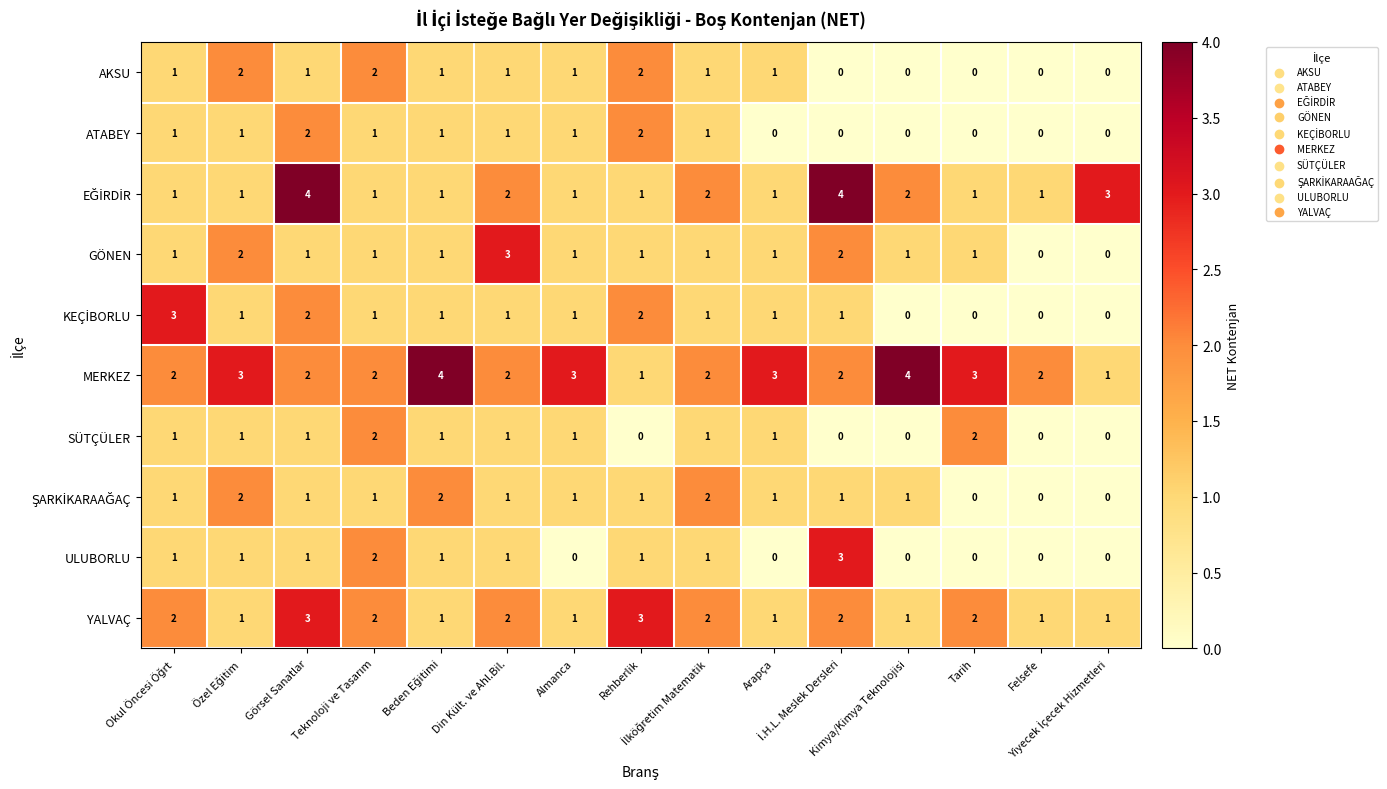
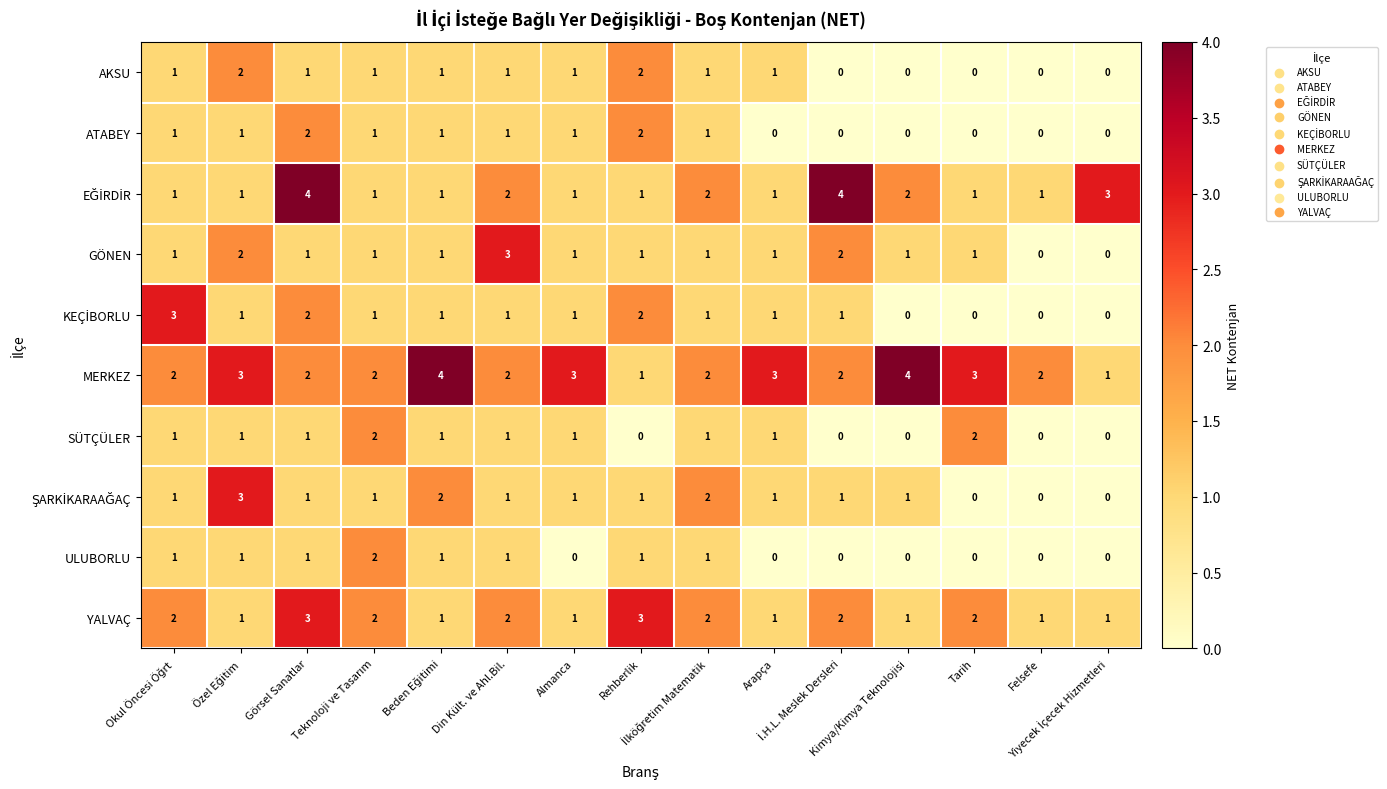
AKSU, Teknoloji ve Tasarım: 2 -> 1
ŞARKİKARAAĞAÇ, Özel Eğitim: 2 -> 3
ULUBORLU, İ.H.L. Meslek Dersleri: 3 -> 0
